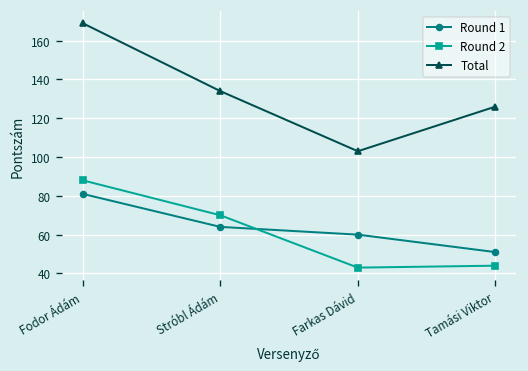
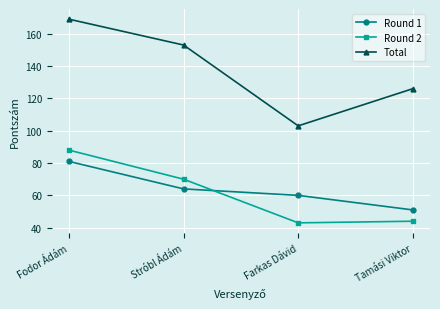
Total, Stróbl Ádám: 134 -> 153
